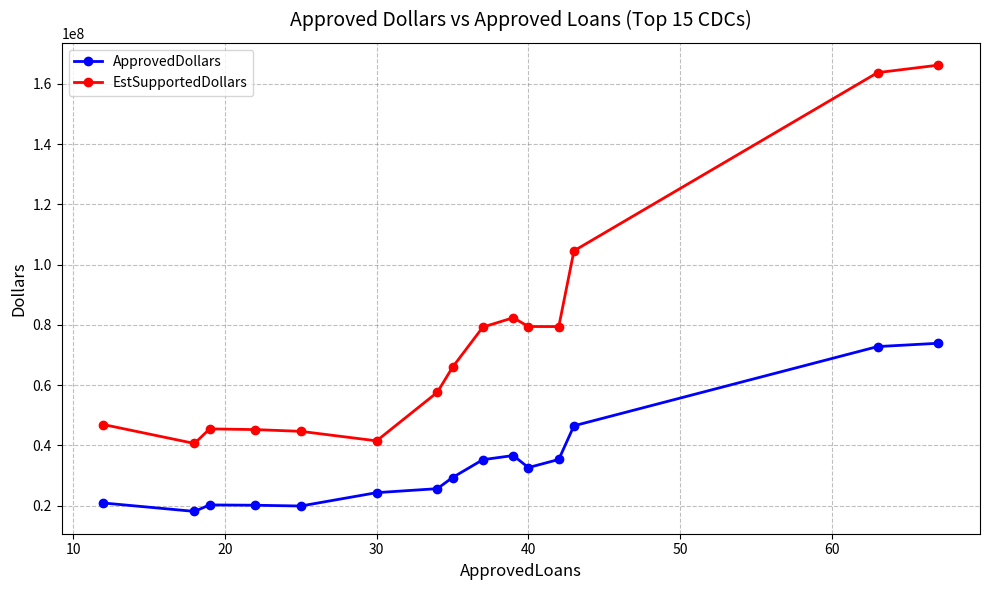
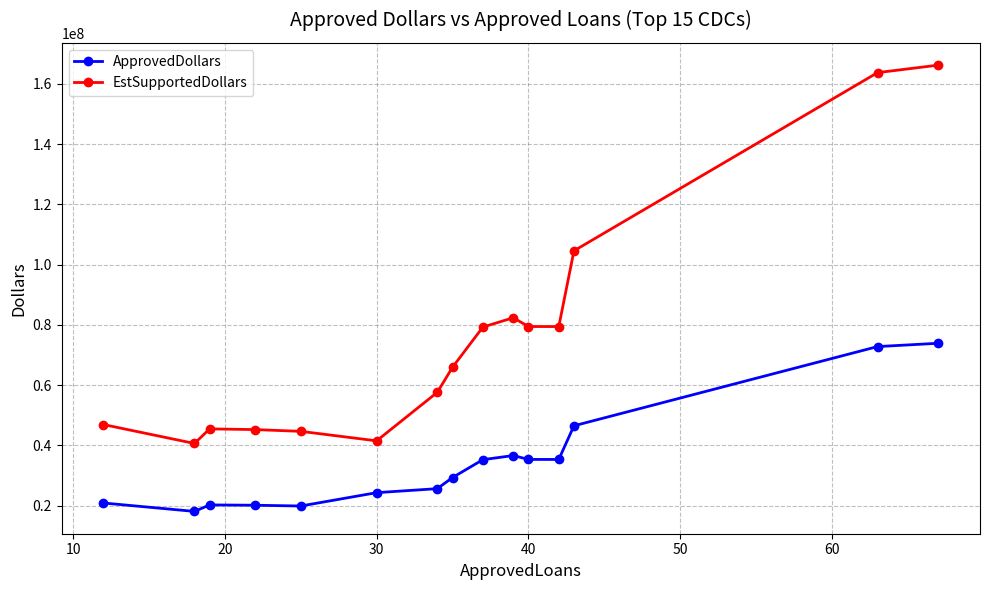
ApprovedDollars, 40: 33000000 -> 35000000
